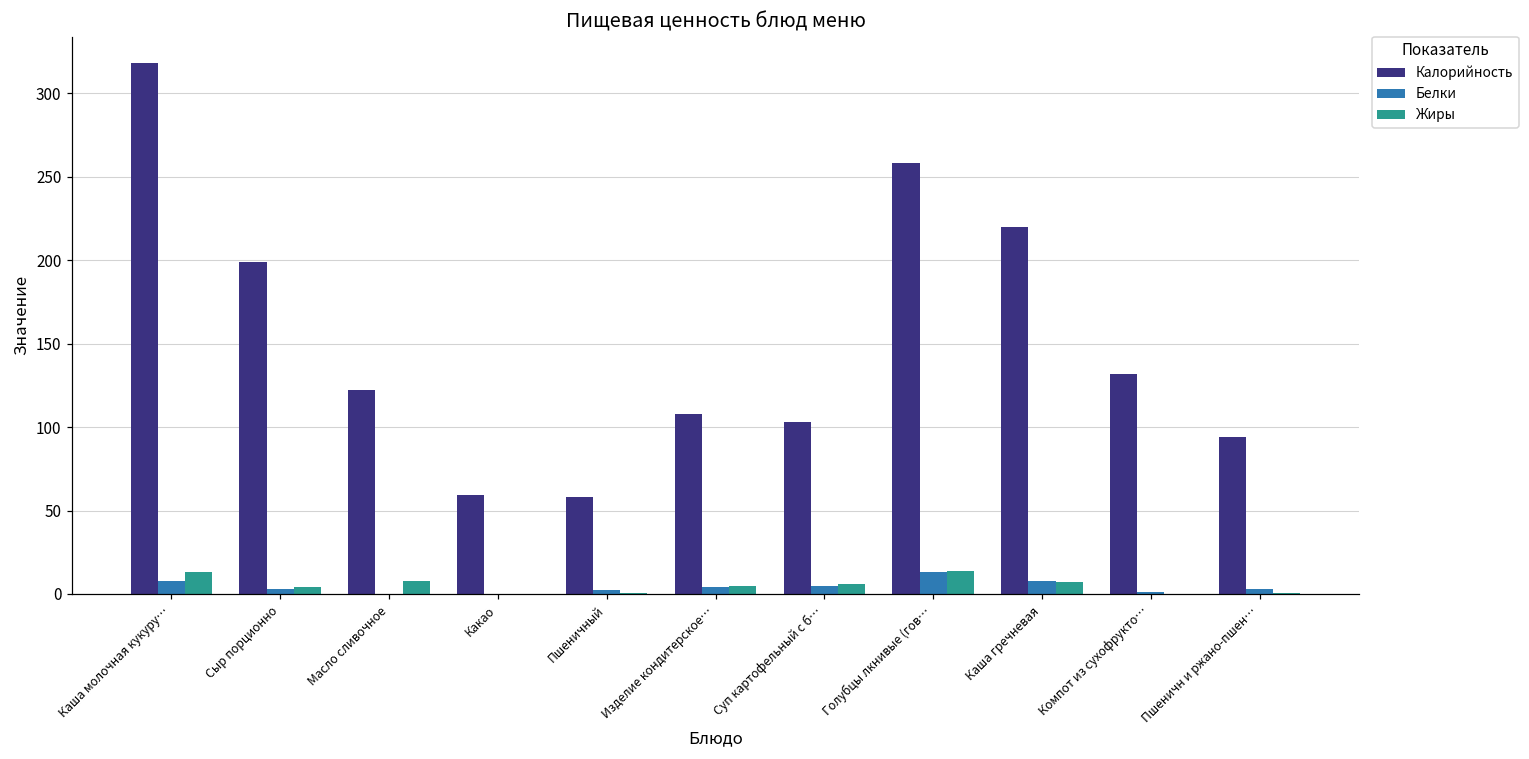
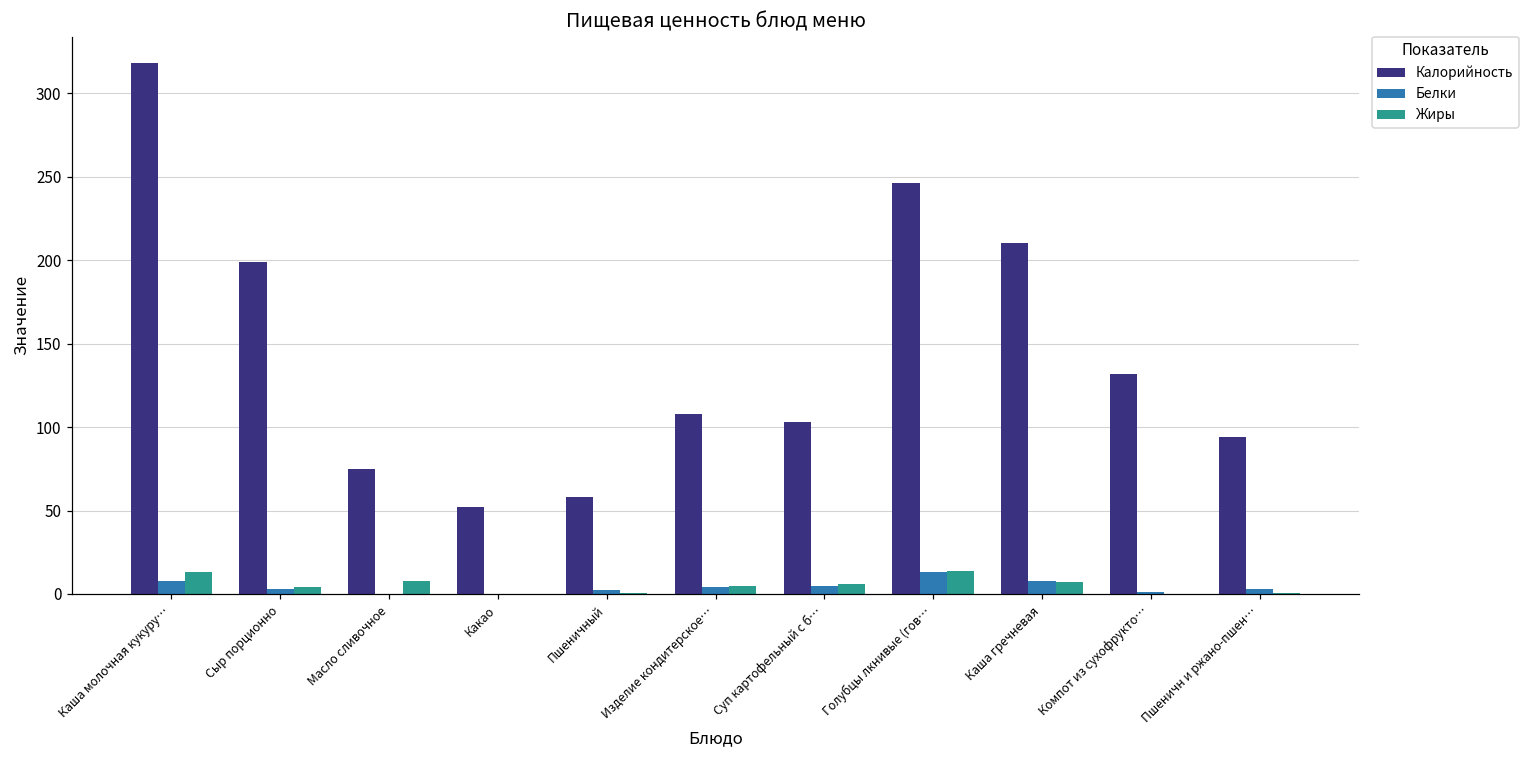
Калорийность, Масло сливочное: 122 -> 75
Калорийность, Какао: 59 -> 52
Калорийность, Голубцы лкнивые (гов…: 258 -> 246
Калорийность, Каша гречневая: 220 -> 210
